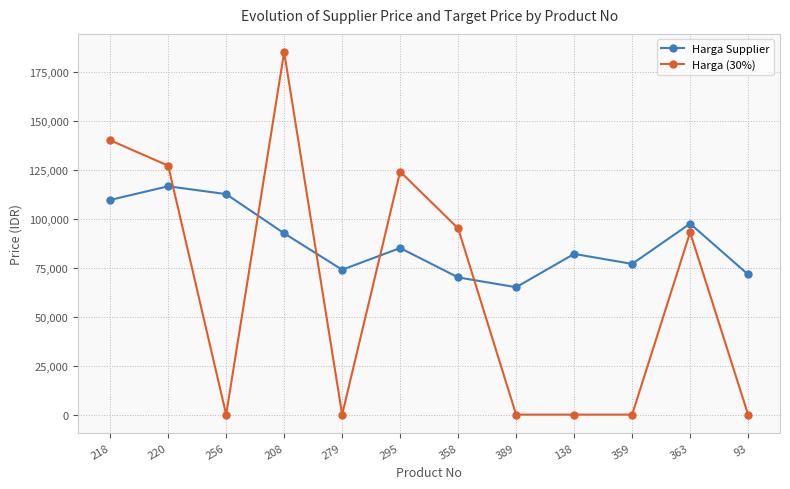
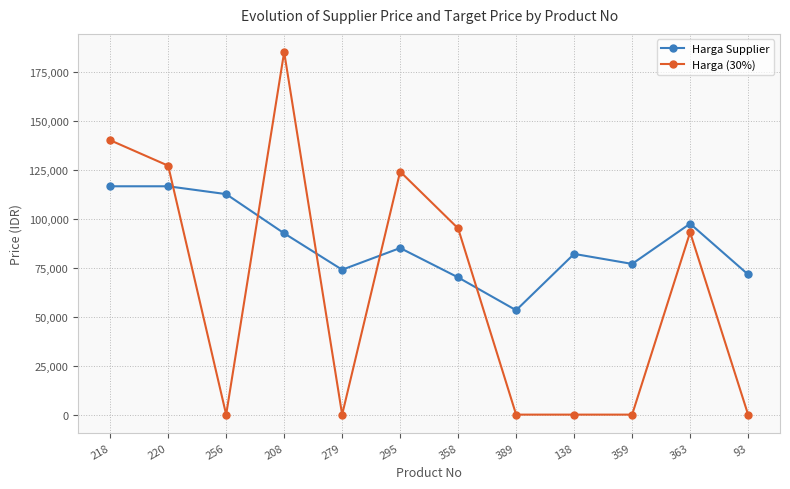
Harga Supplier, 218: 110,000 -> 117,000
Harga Supplier, 389: 65,000 -> 53,000
